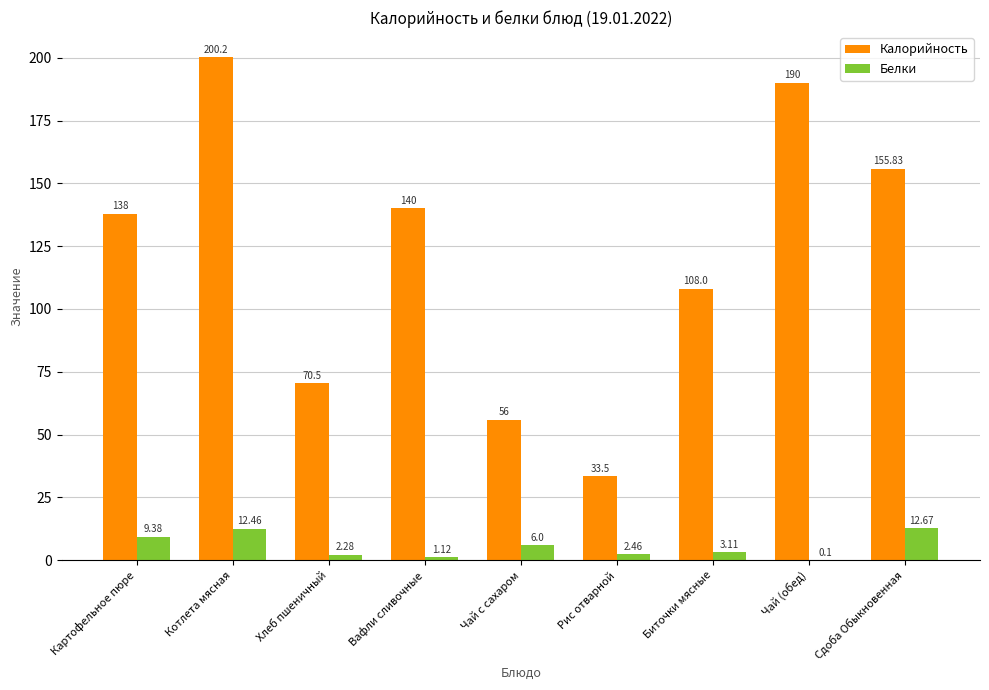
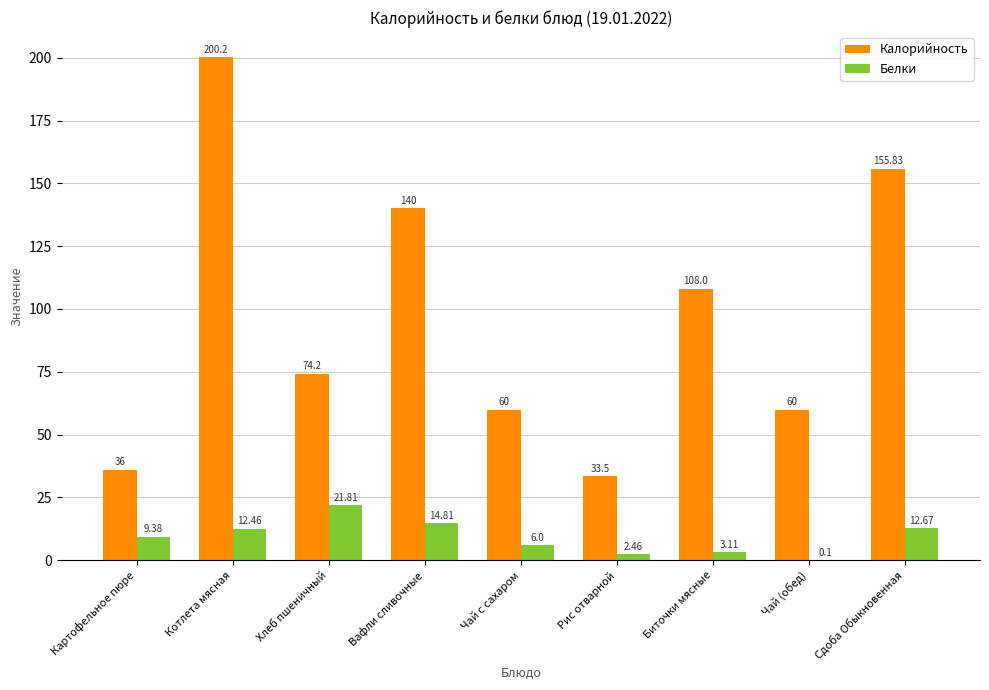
Калорийность, Картофельное пюре: 138 -> 36
Калорийность, Хлеб пшеничный: 70.5 -> 74.2
Белки, Хлеб пшеничный: 2.28 -> 21.81
Белки, Вафли сливочные: 1.12 -> 14.81
Калорийность, Чай с сахаром: 56 -> 60
Калорийность, Чай (обед): 190 -> 60
